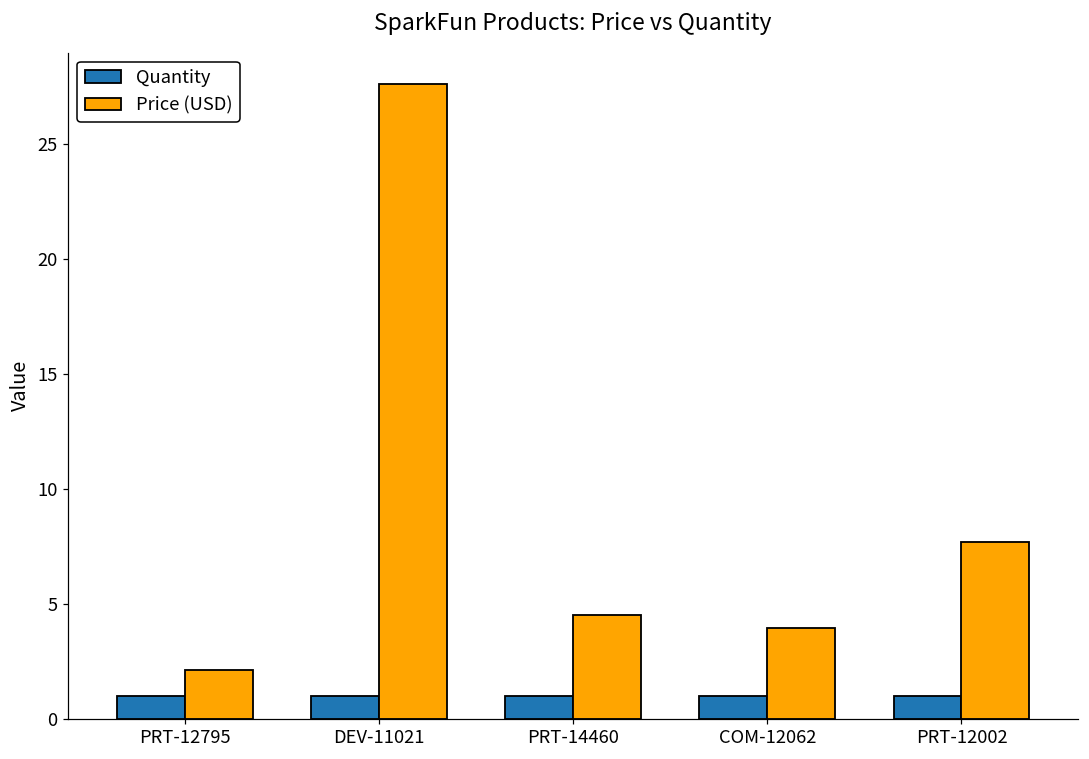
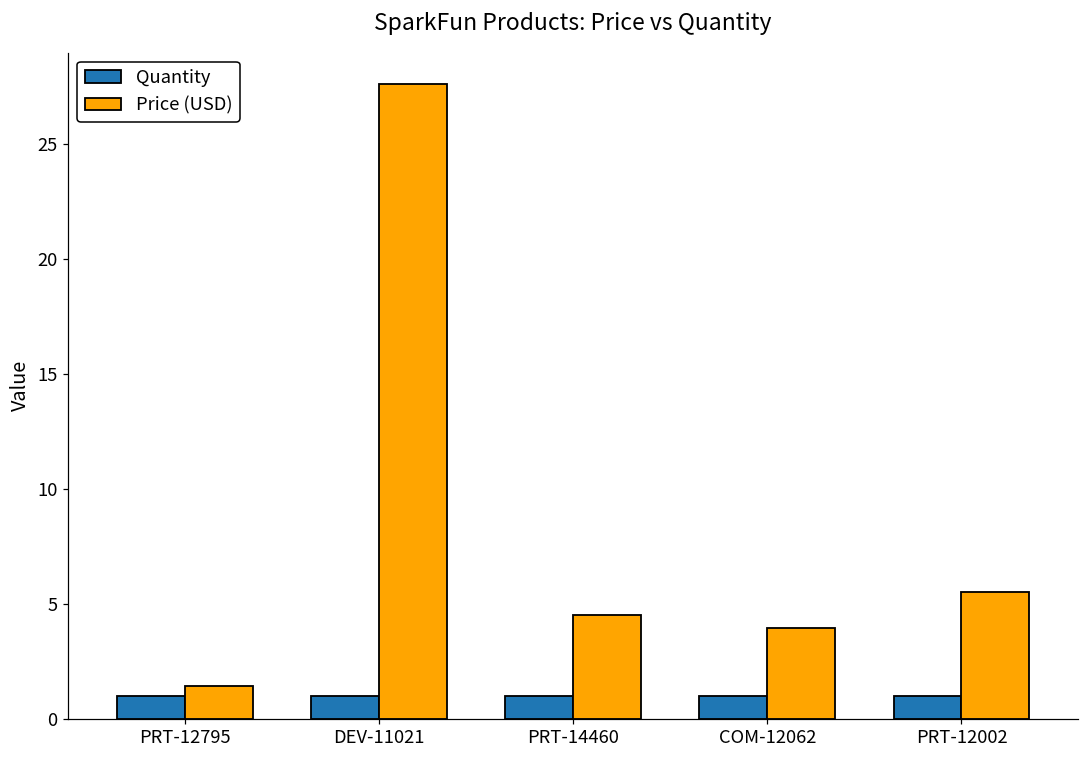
Price (USD), PRT-12795: 2.1 -> 1.4
Price (USD), PRT-12002: 7.7 -> 5.5
